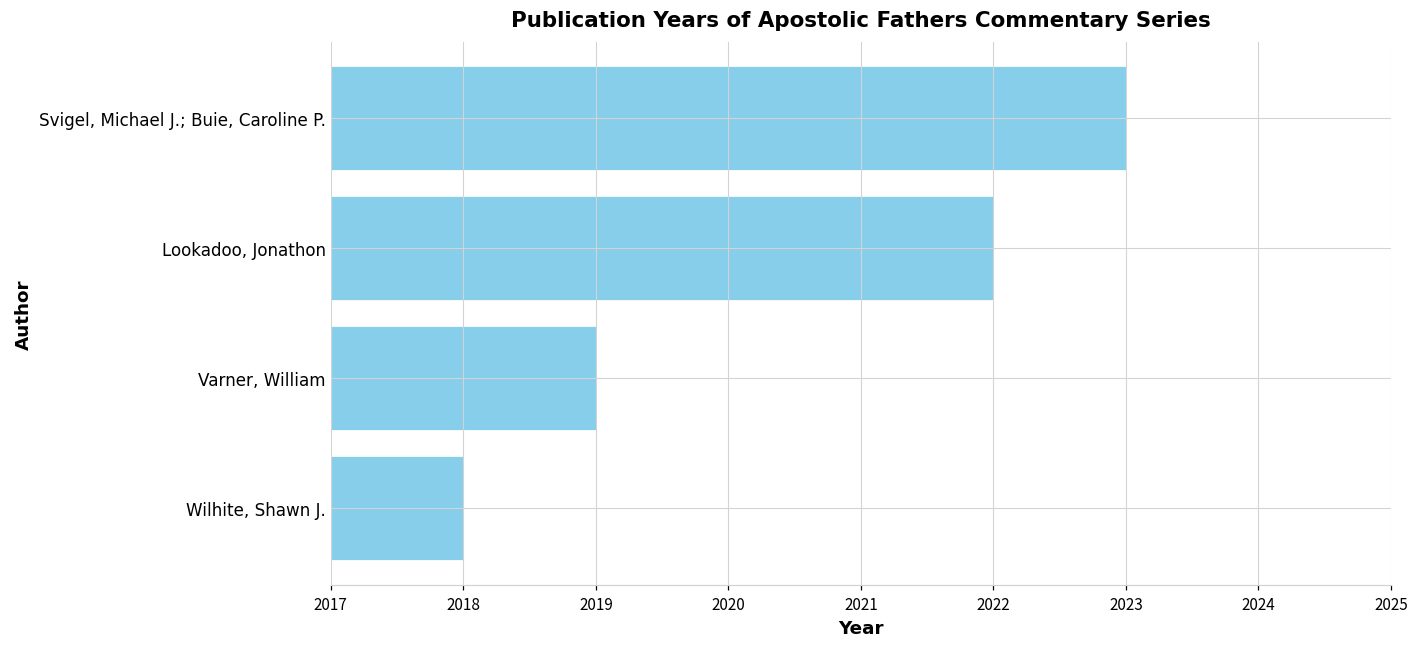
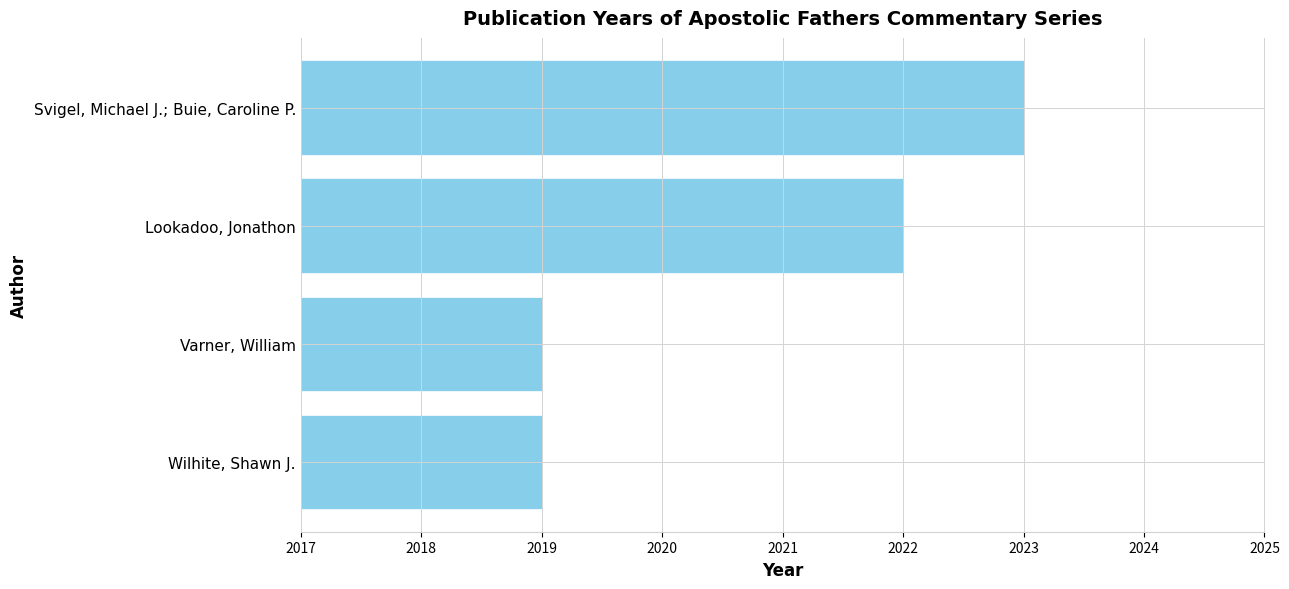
Wilhite, Shawn J.: 2018 -> 2019
